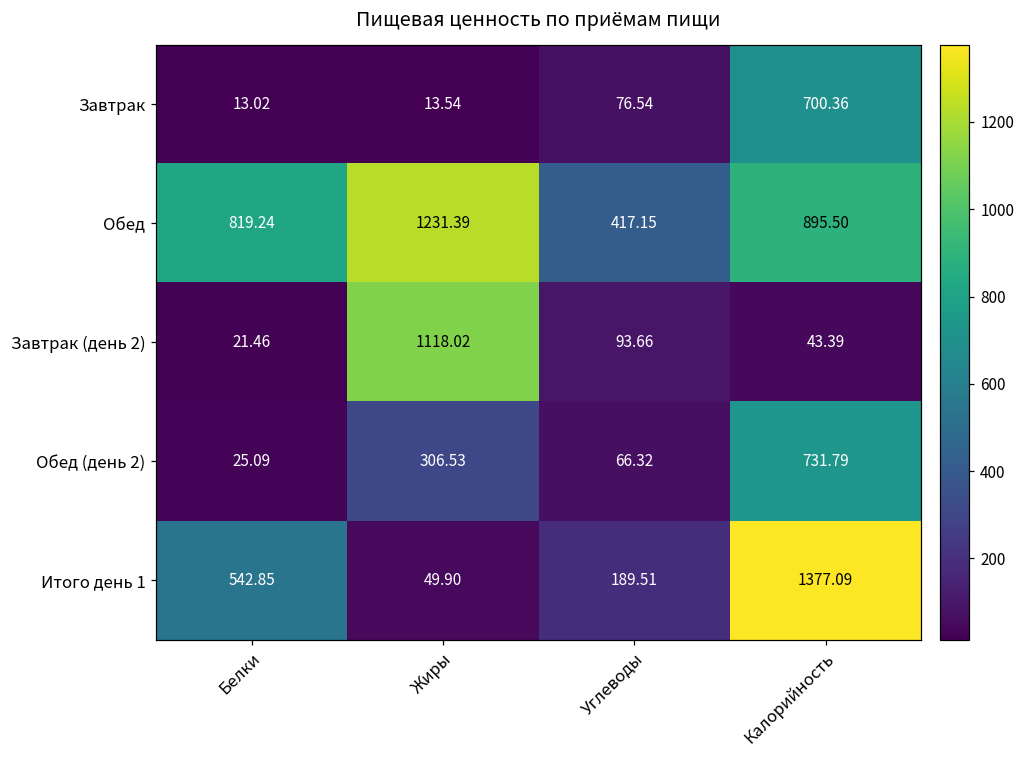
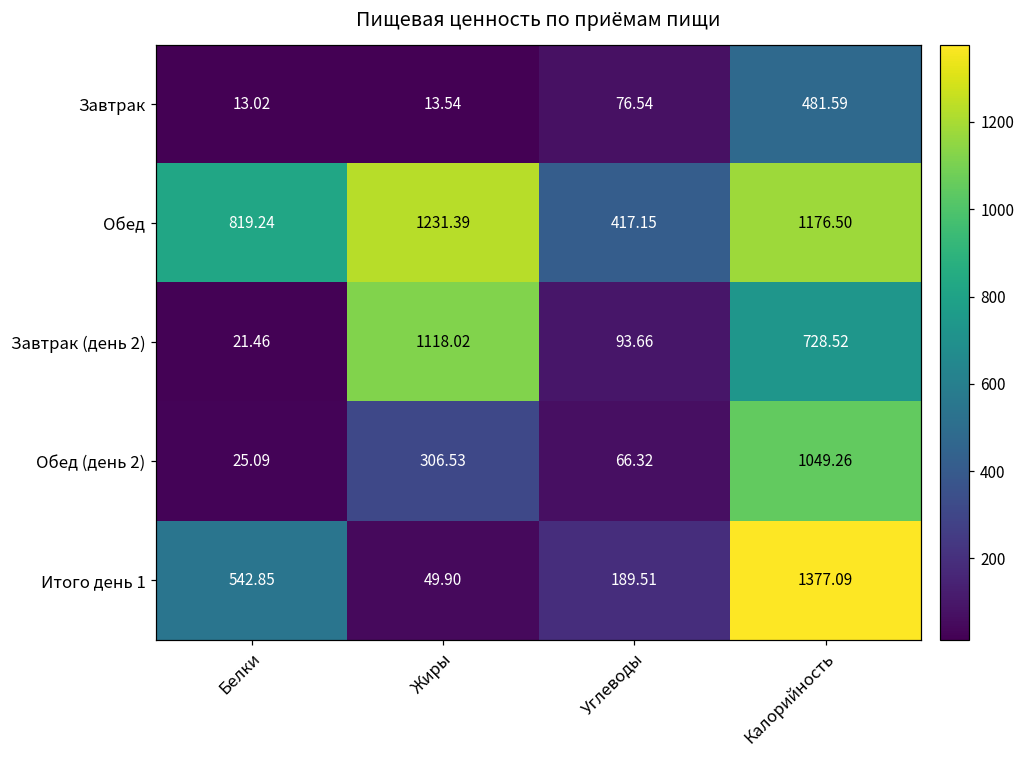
Завтрак, Калорийность: 700.36 -> 481.59
Обед, Калорийность: 895.50 -> 1176.50
Завтрак (день 2), Калорийность: 43.39 -> 728.52
Обед (день 2), Калорийность: 731.79 -> 1049.26
